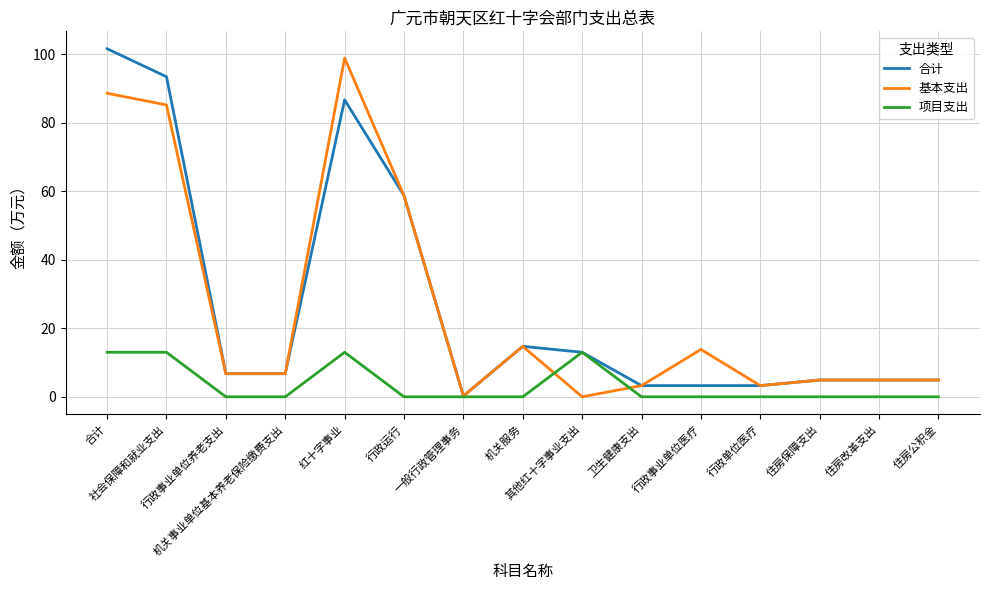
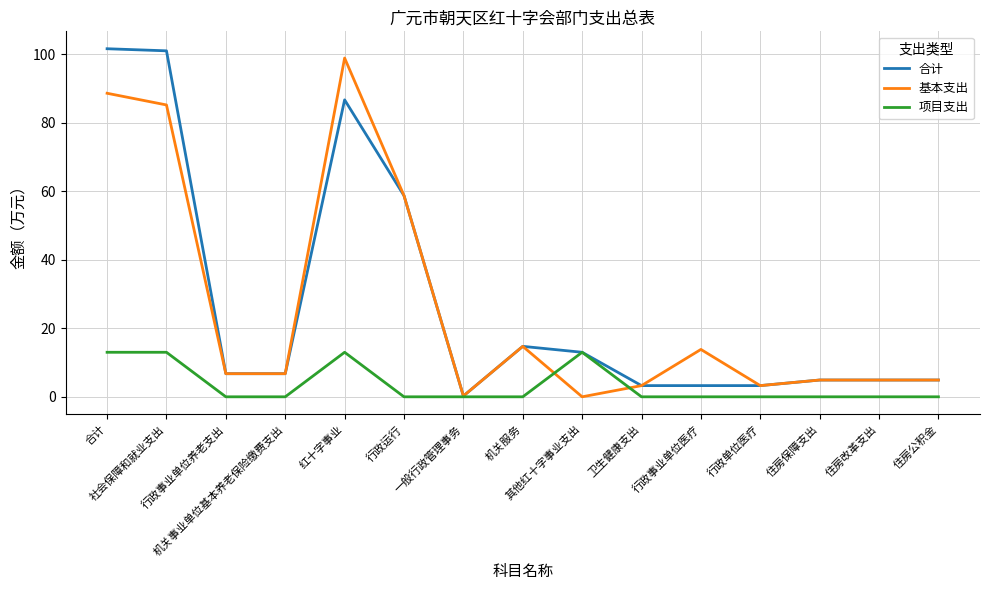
合计, 社会保障和就业支出: 93 -> 101
